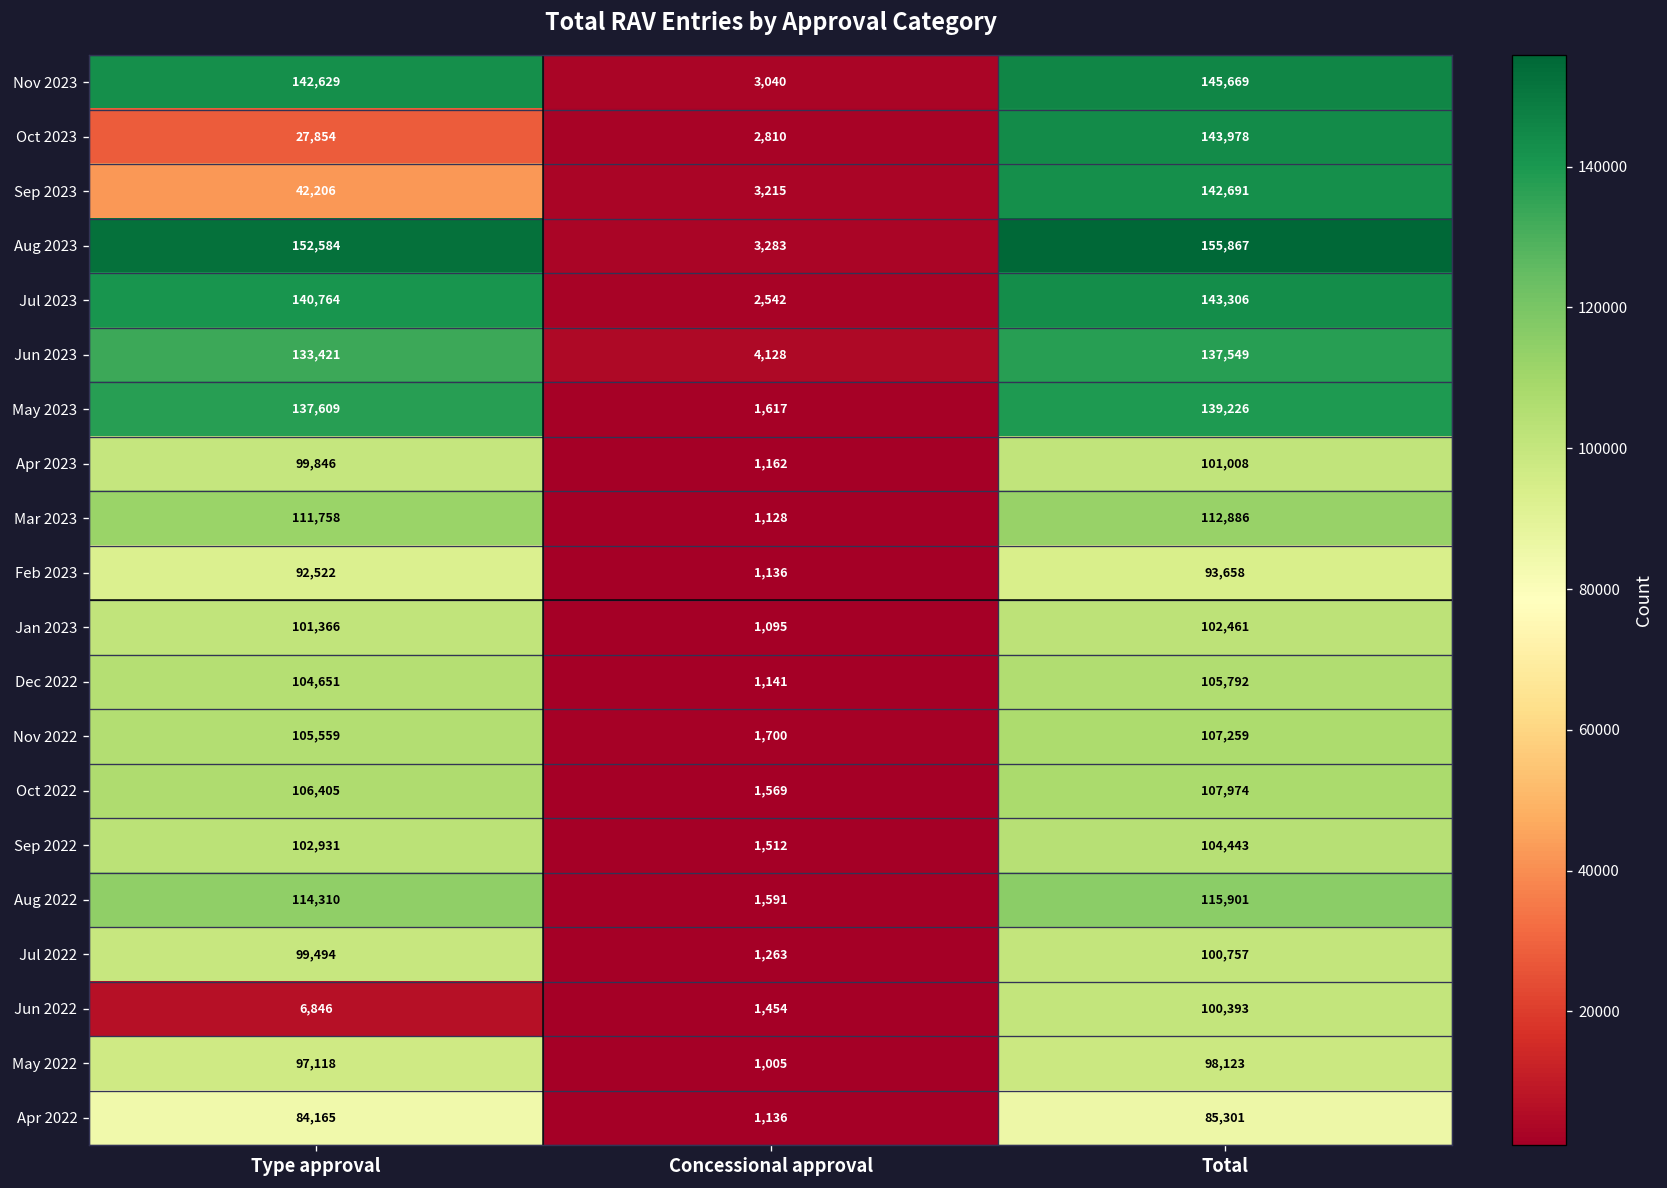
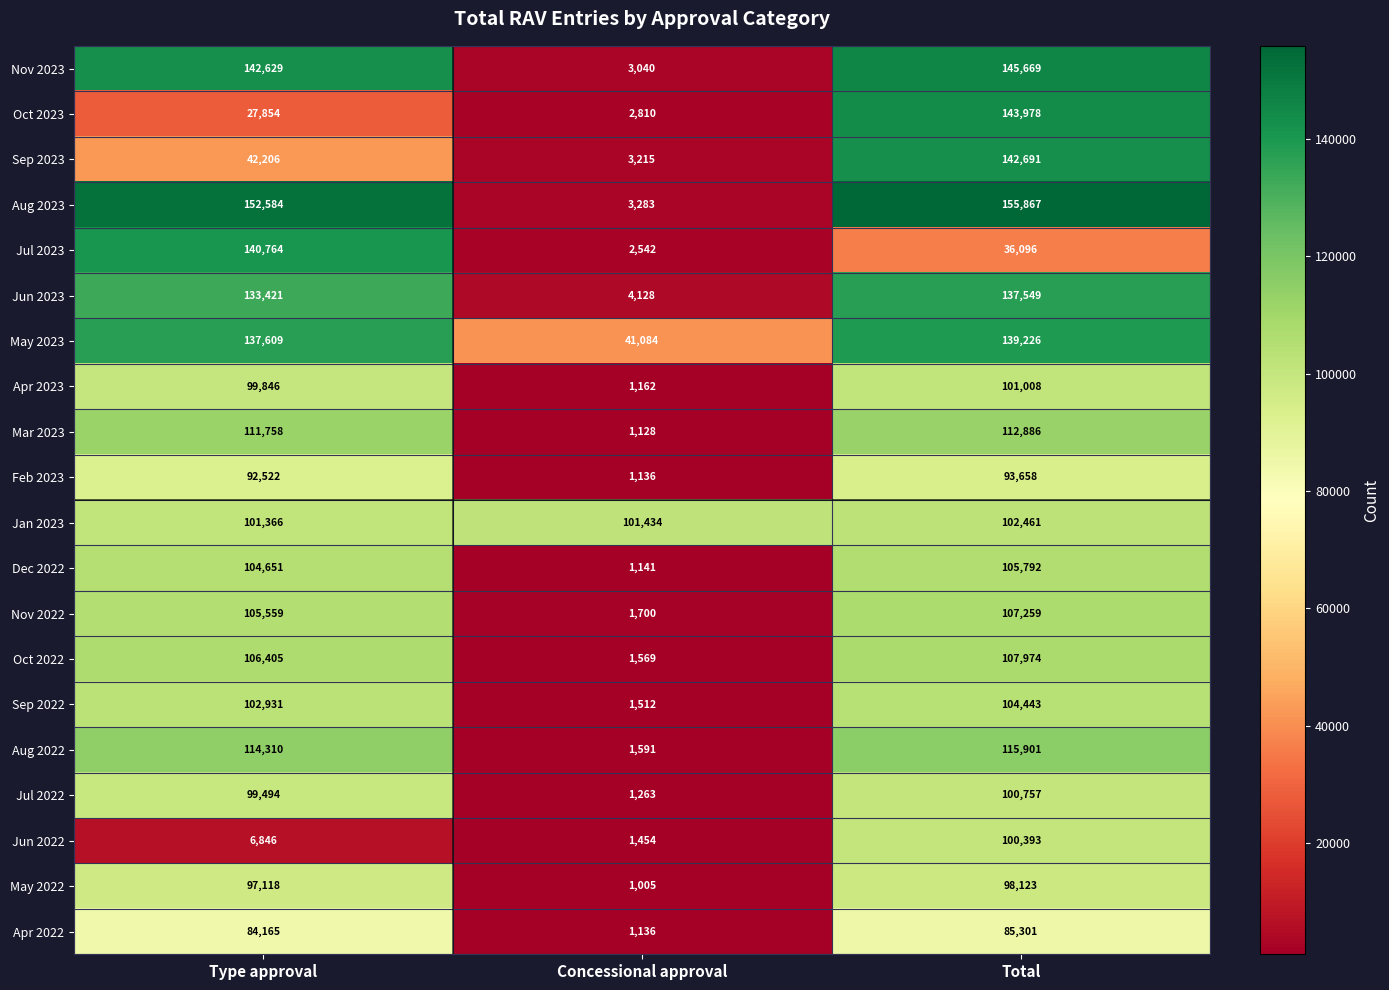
Jul 2023, Total: 143,306 -> 36,096
May 2023, Concessional approval: 1,617 -> 41,084
Jan 2023, Concessional approval: 1,095 -> 101,434
